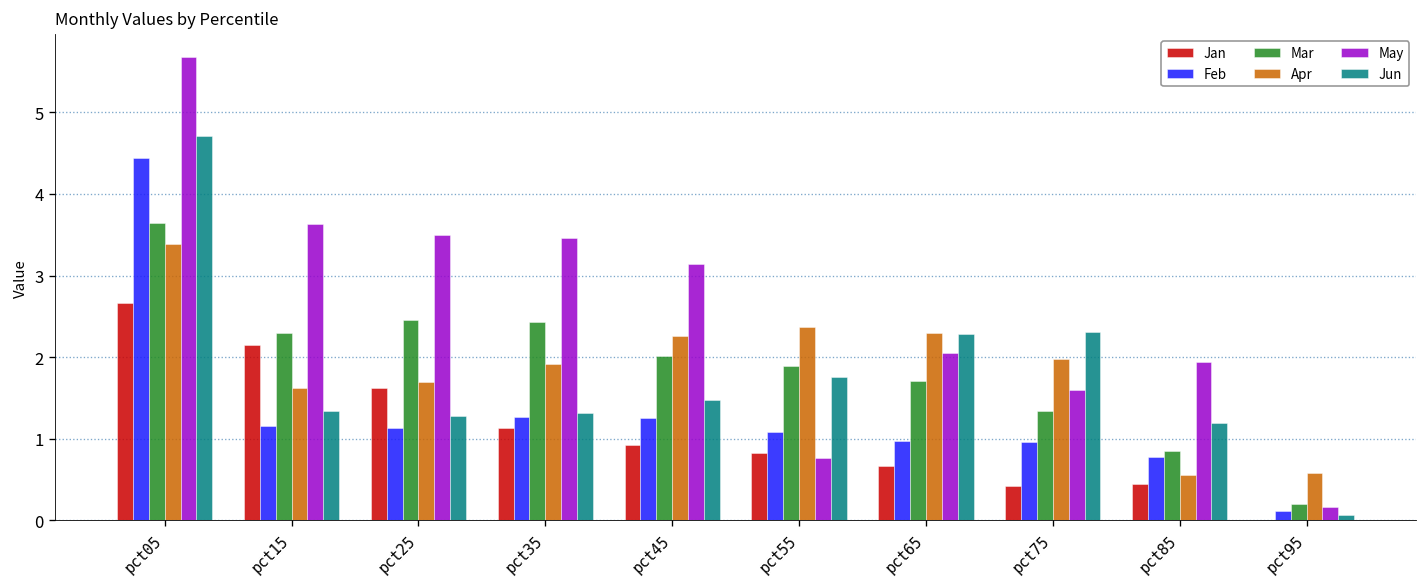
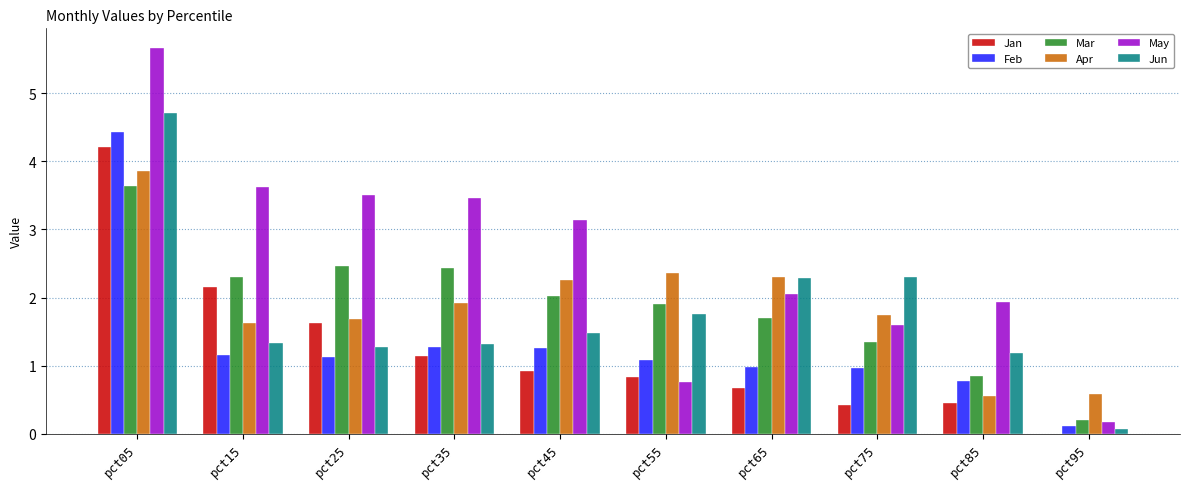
Jan, pct05: 2.7 -> 4.2
Apr, pct05: 3.4 -> 3.9
Apr, pct75: 2.0 -> 1.8
